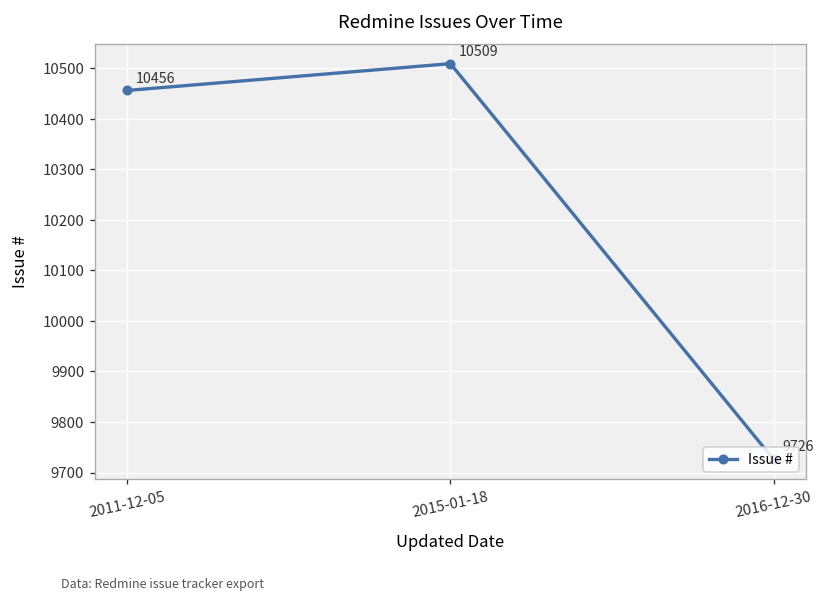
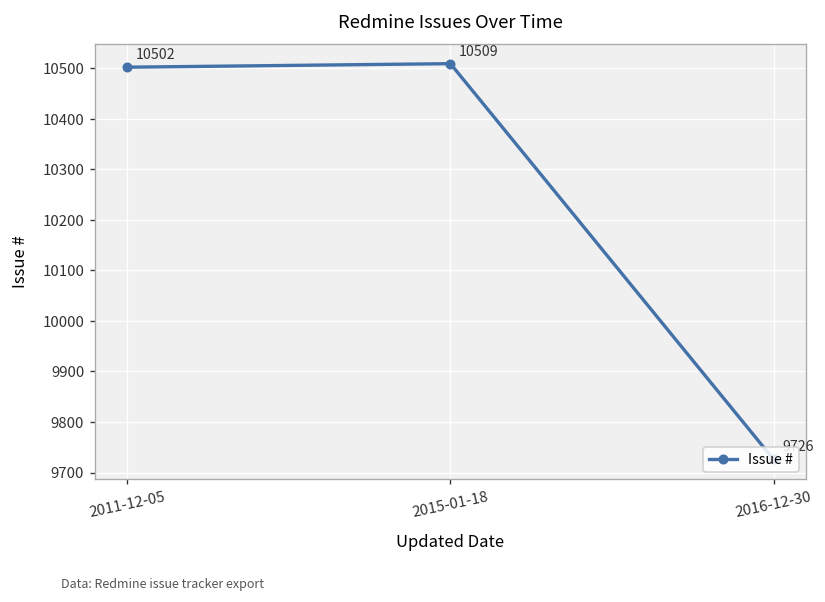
2011-12-05: 10456 -> 10502
